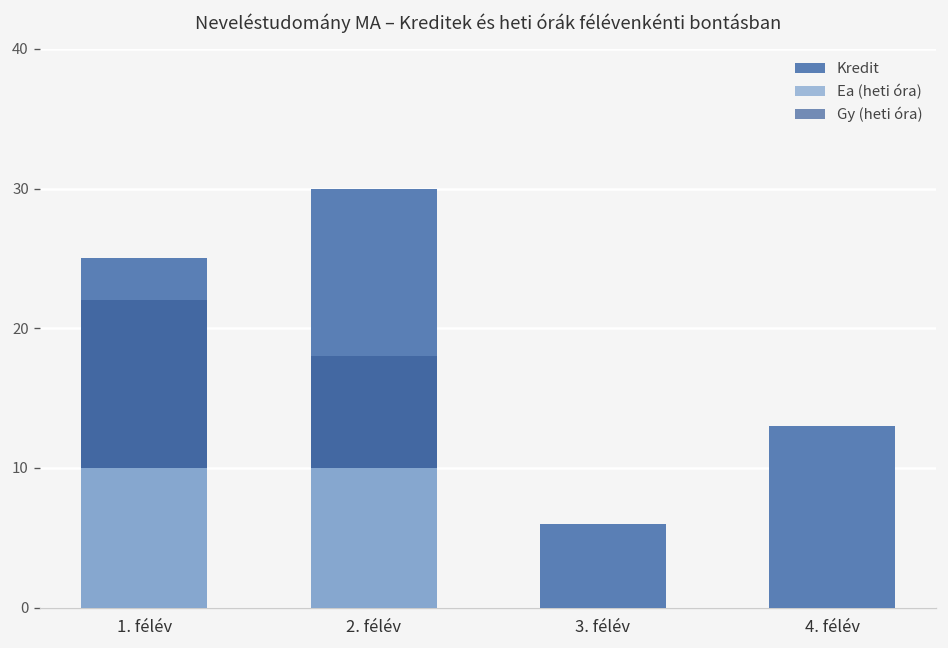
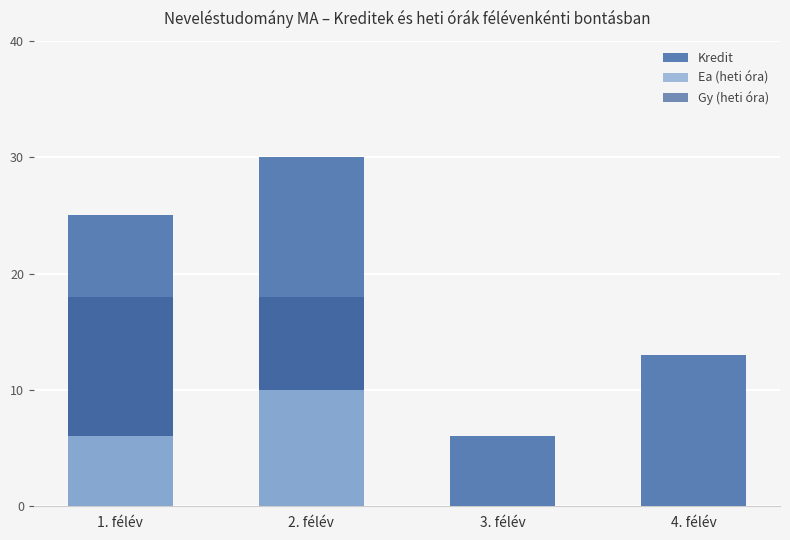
Ea (heti óra), 1. félév: 10 -> 6
